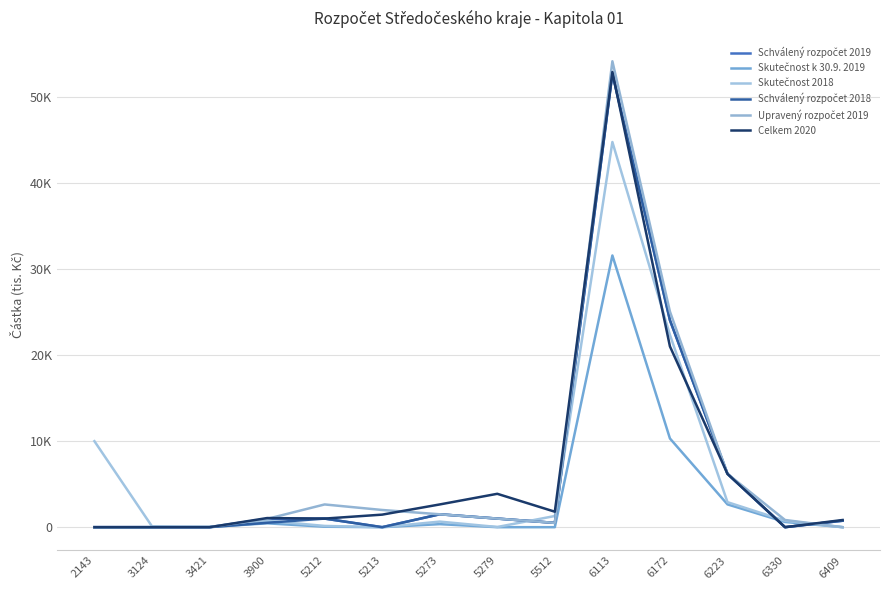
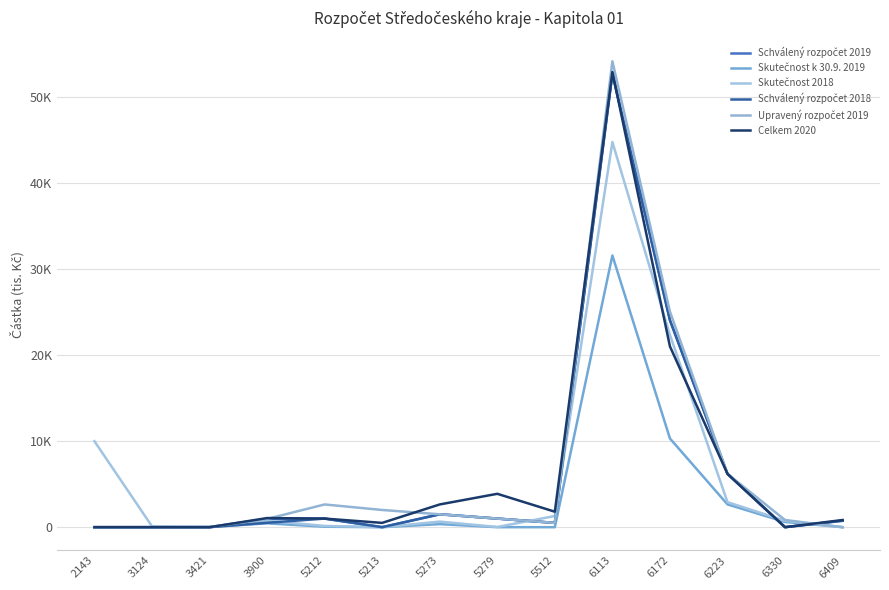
Celkem 2020, 5213: 1500 -> 500
